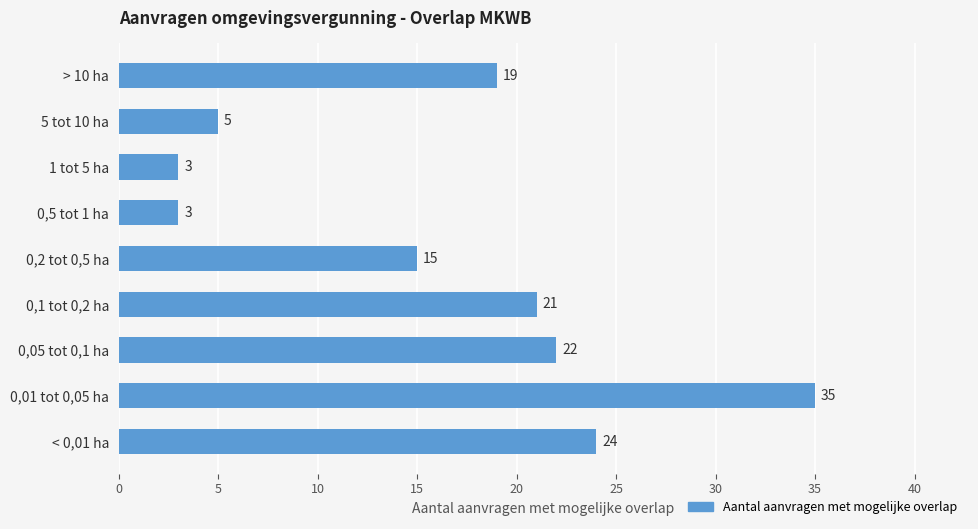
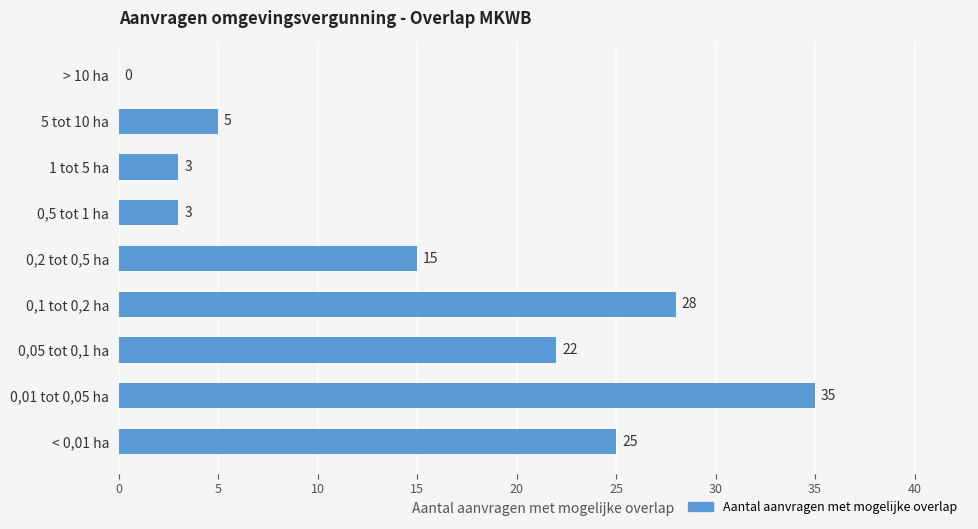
> 10 ha: 19 -> 0
0,1 tot 0,2 ha: 21 -> 28
< 0,01 ha: 24 -> 25
